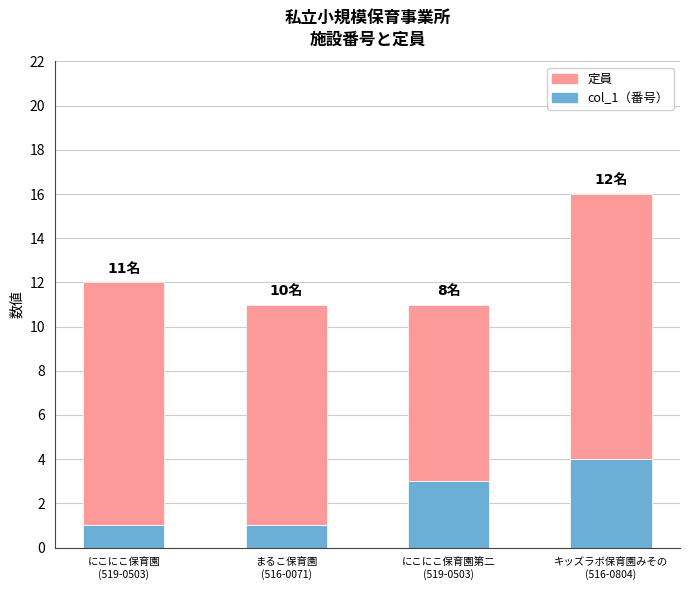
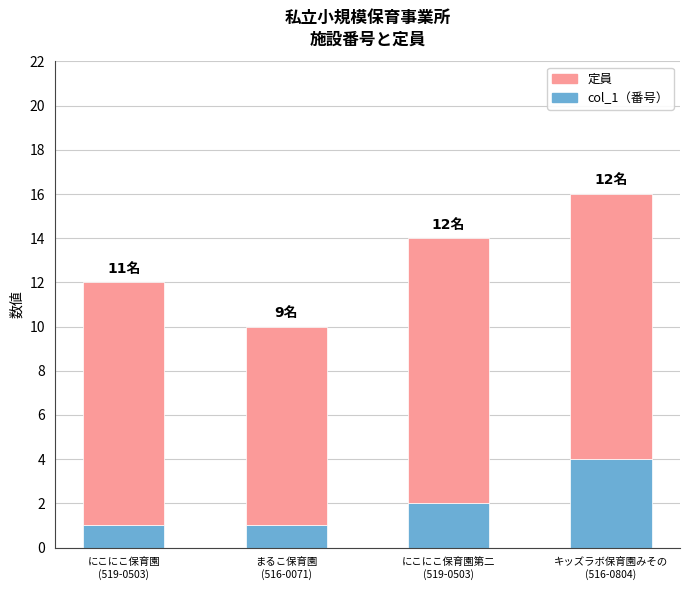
定員, まるこ保育園 (516-0071): 10名 -> 9名
col_1（番号）, にこにこ保育園第二 (519-0503): 3 -> 2
定員, にこにこ保育園第二 (519-0503): 8名 -> 12名
